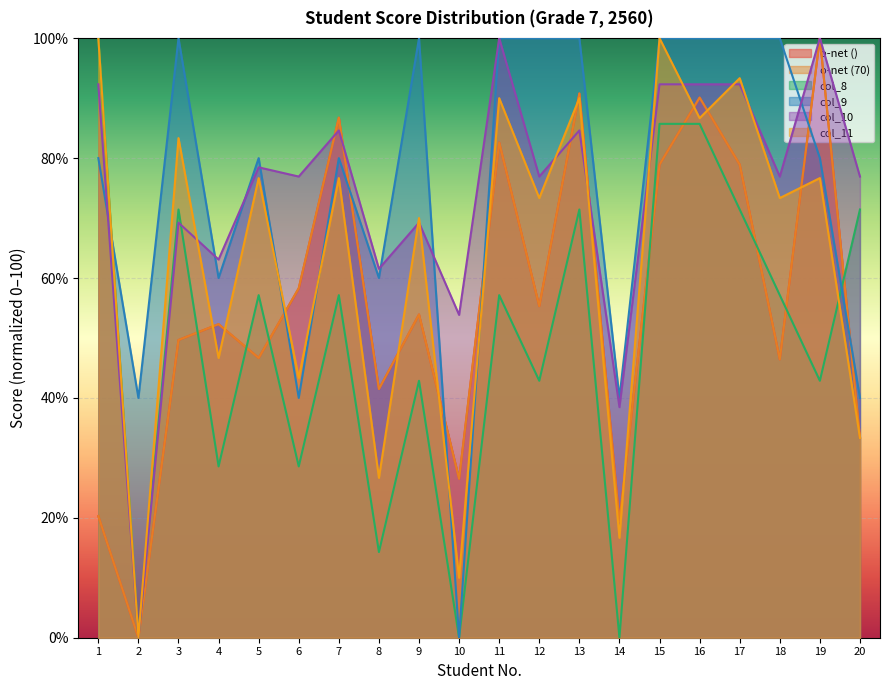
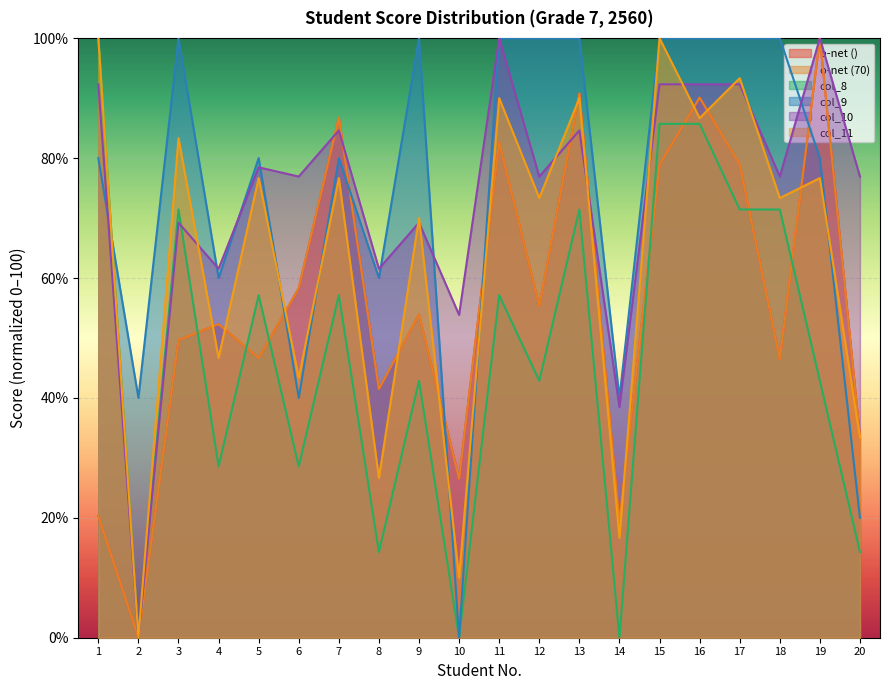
col_10, 4: 63% -> 62%
col_8, 18: 57% -> 71%
col_8, 20: 71% -> 14%
col_9, 20: 40% -> 20%
